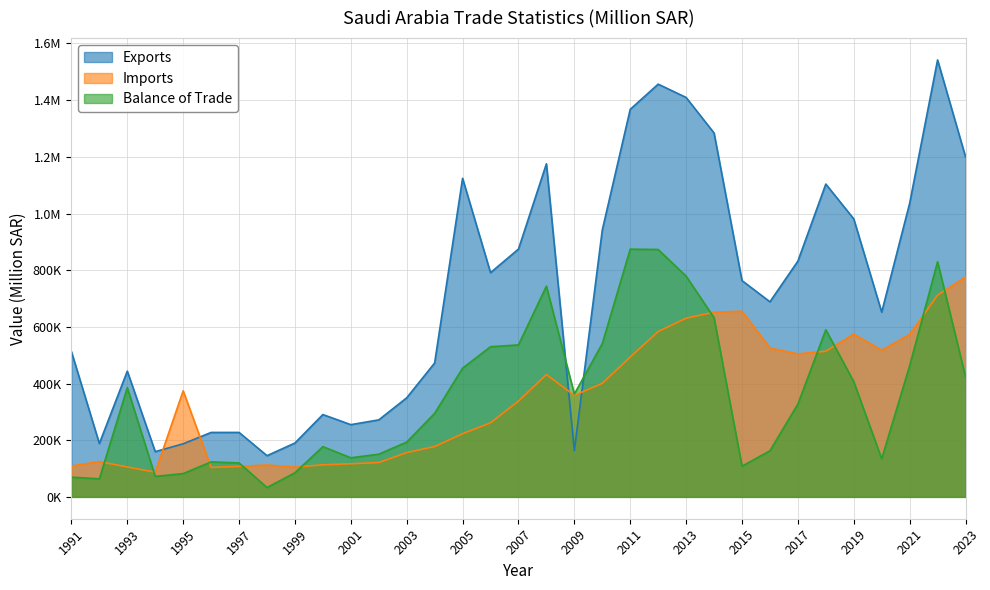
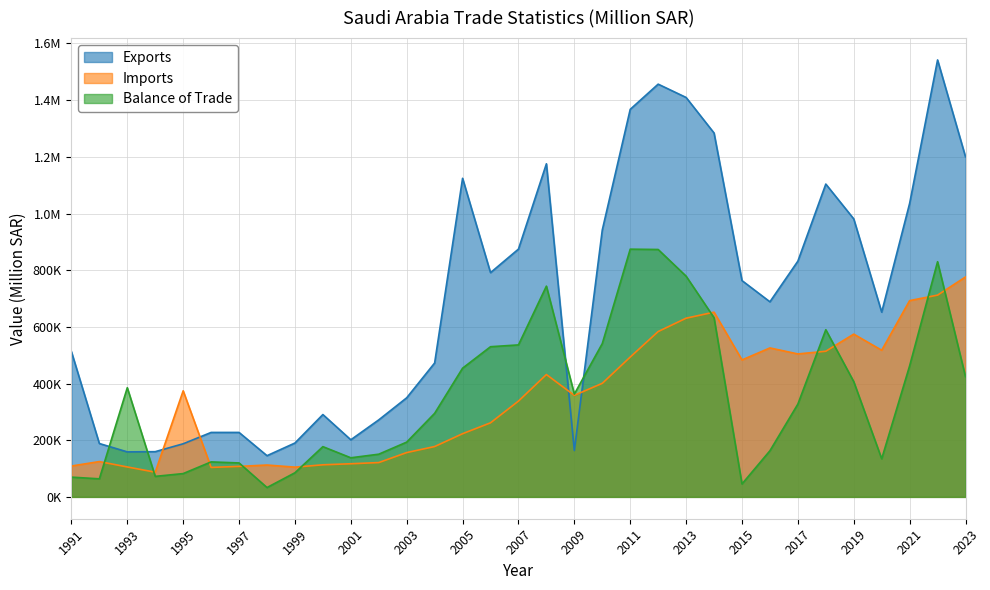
Exports, 1993: 440000 -> 160000
Exports, 2001: 250000 -> 200000
Imports, 2015: 660000 -> 480000
Balance of Trade, 2015: 110000 -> 50000
Imports, 2021: 570000 -> 690000
